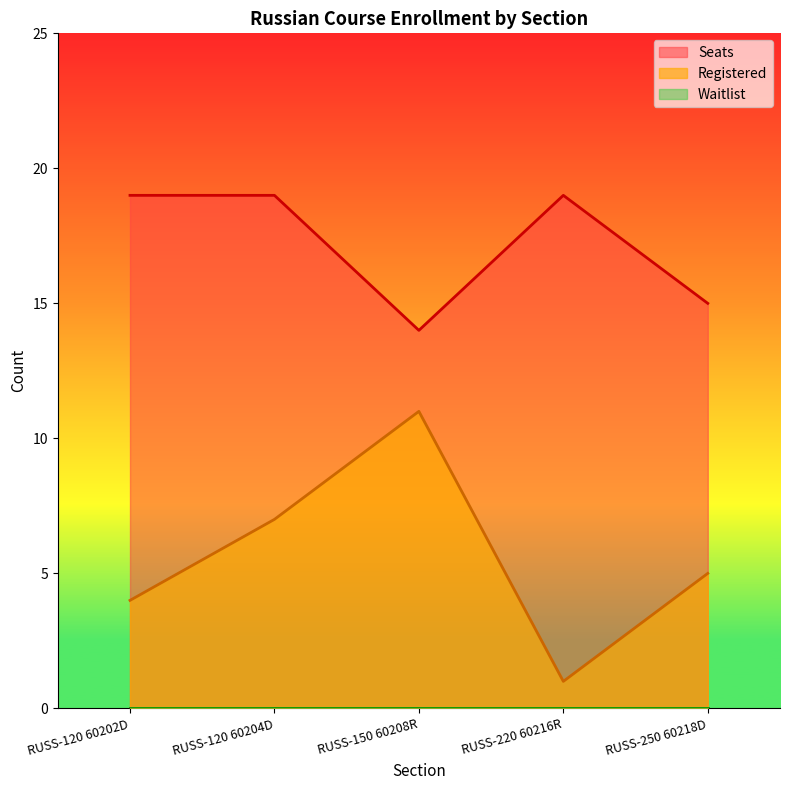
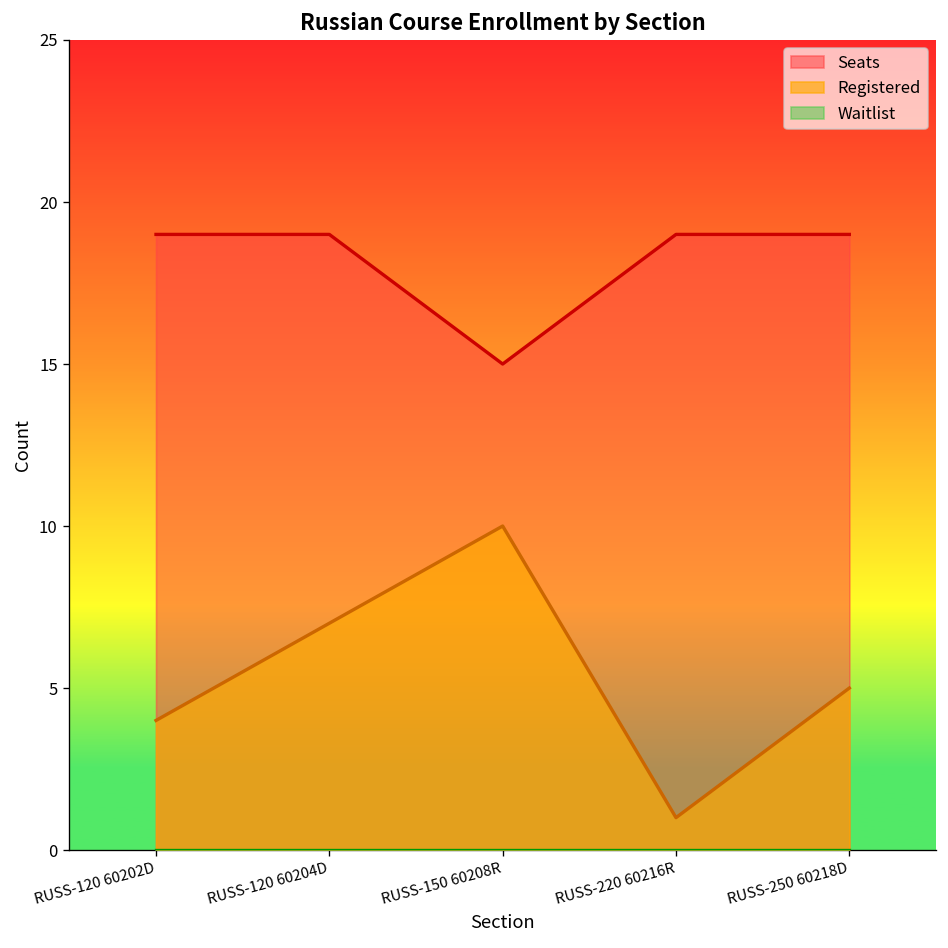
Seats, RUSS-150 60208R: 14 -> 15
Registered, RUSS-150 60208R: 11 -> 10
Seats, RUSS-250 60218D: 15 -> 19
